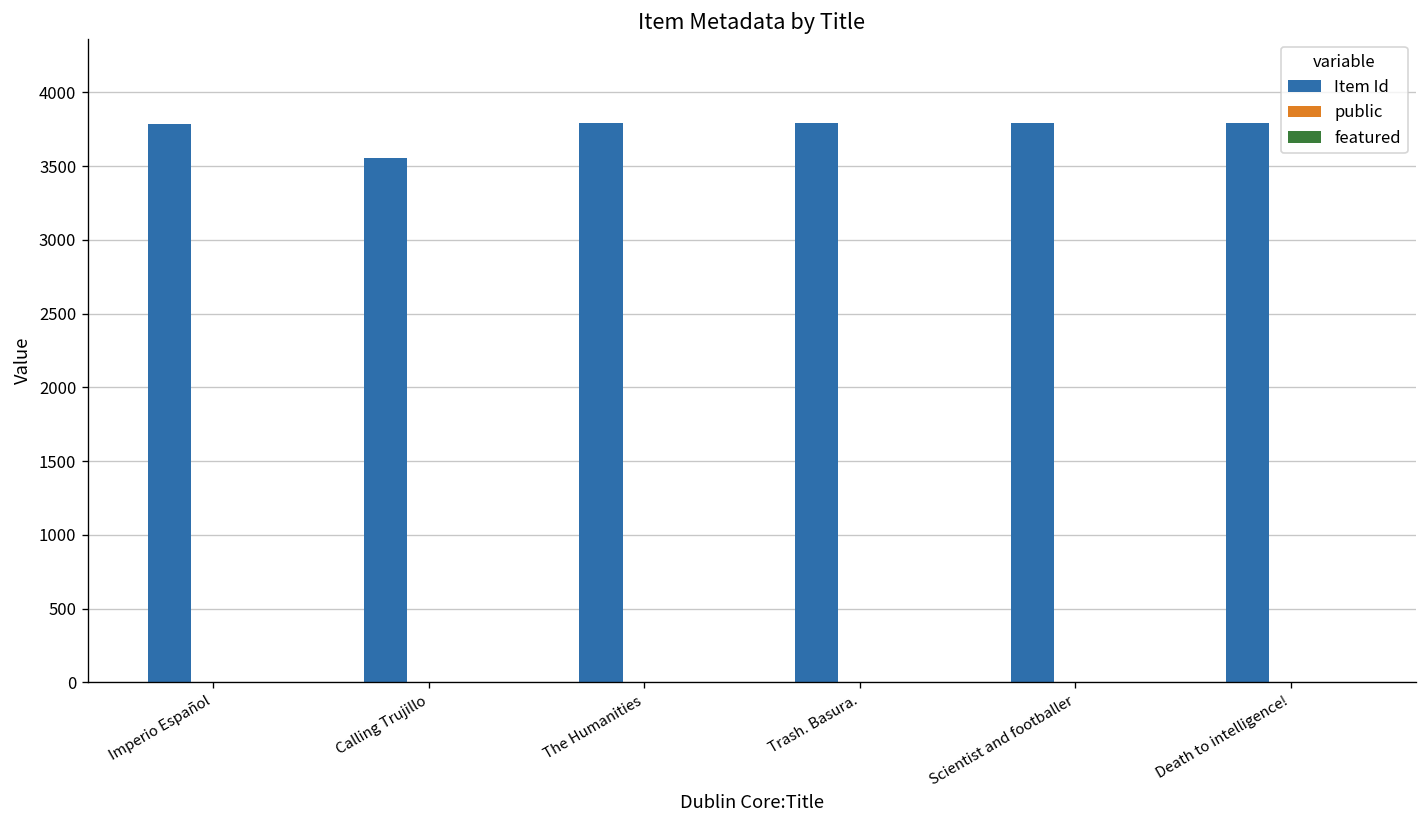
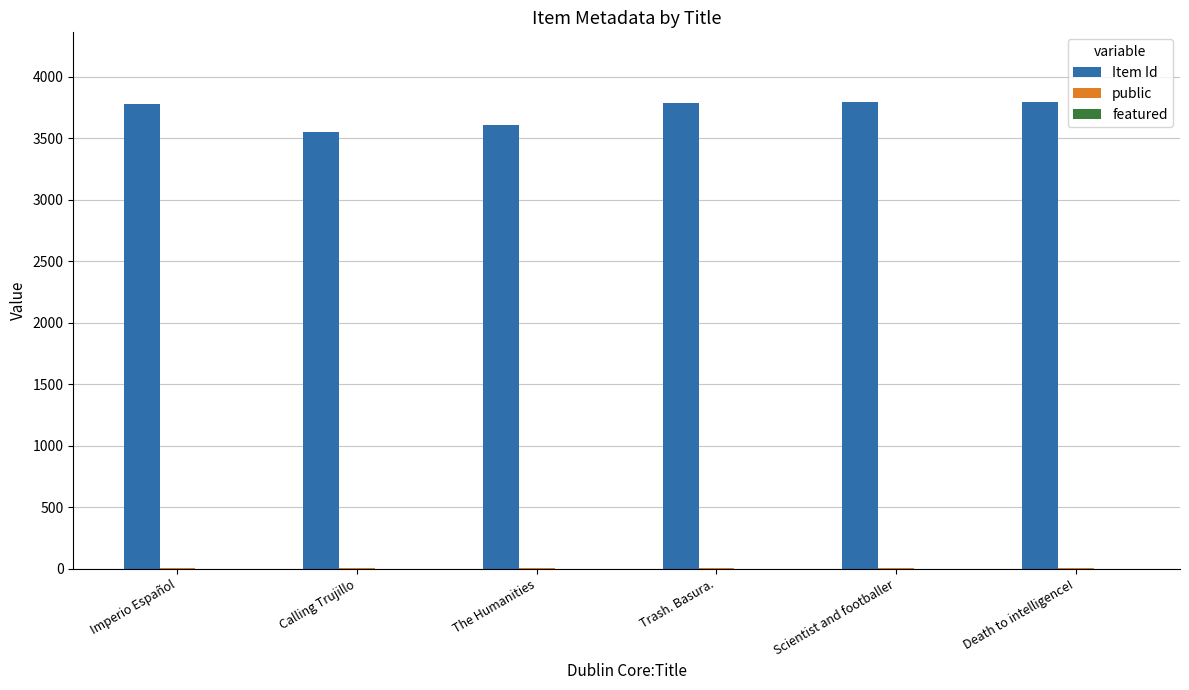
Item Id, The Humanities: 3790 -> 3610
